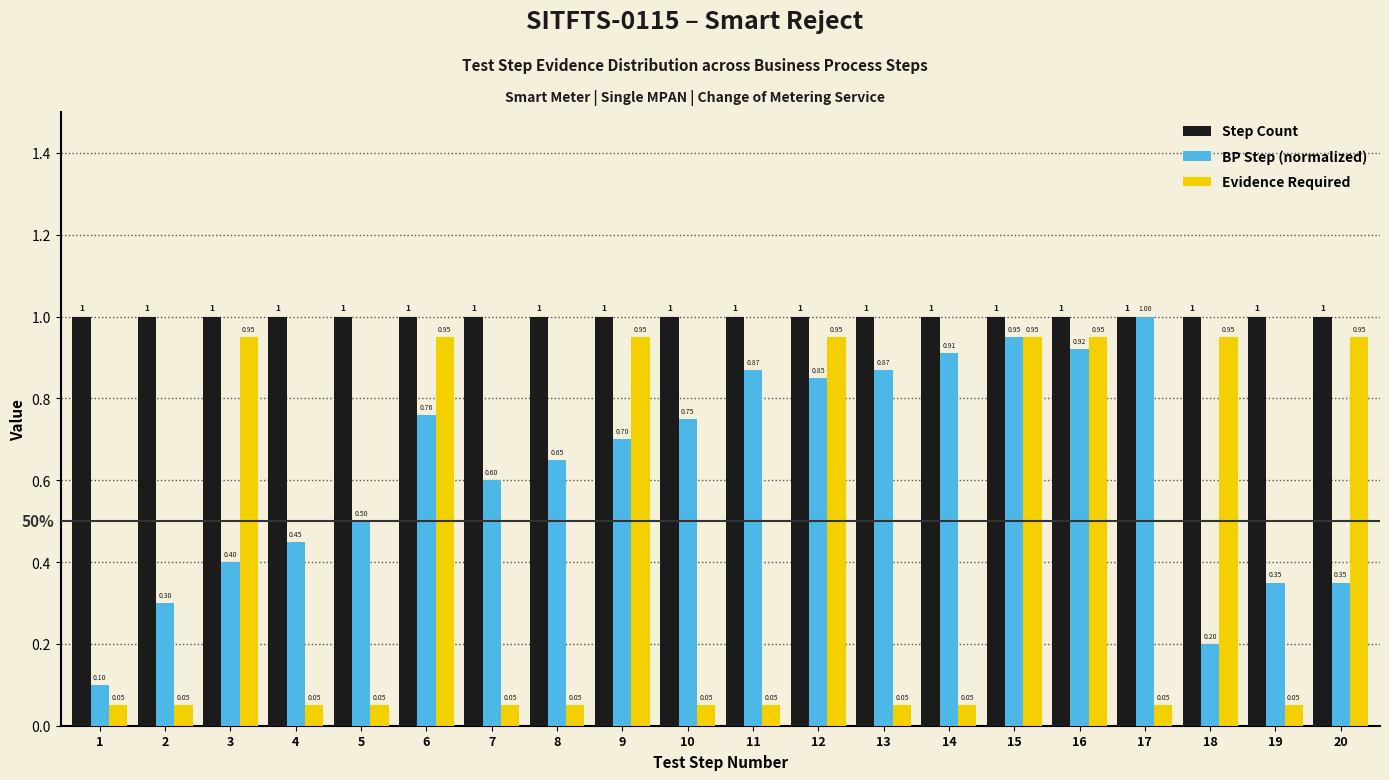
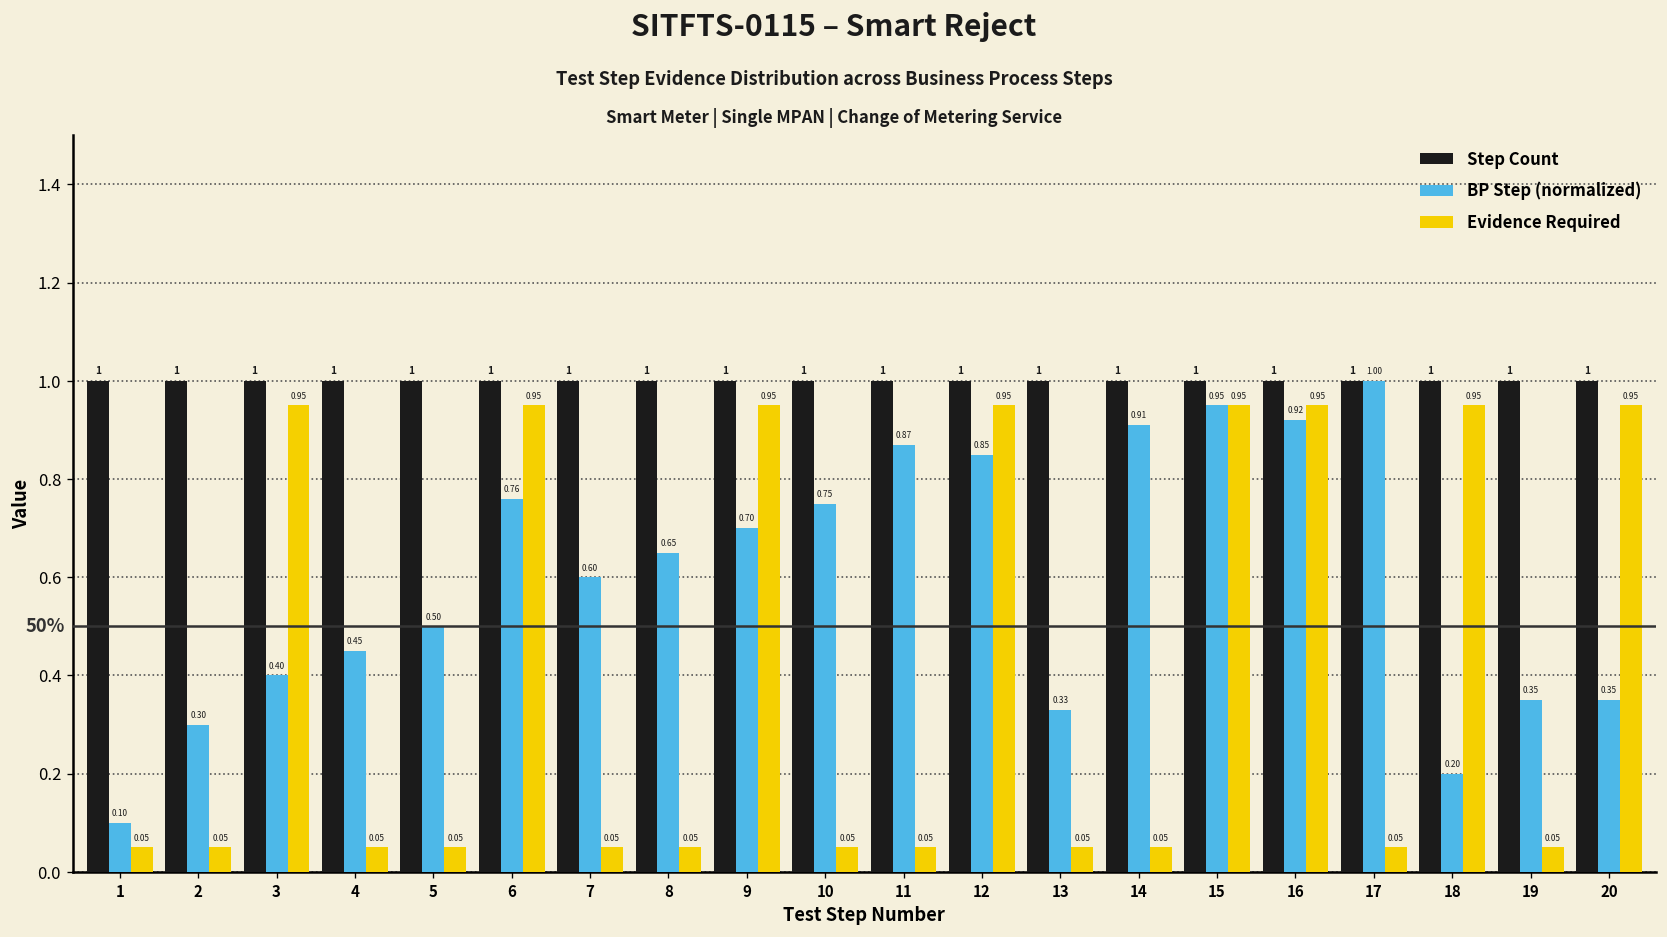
BP Step (normalized), 13: 0.87 -> 0.33
